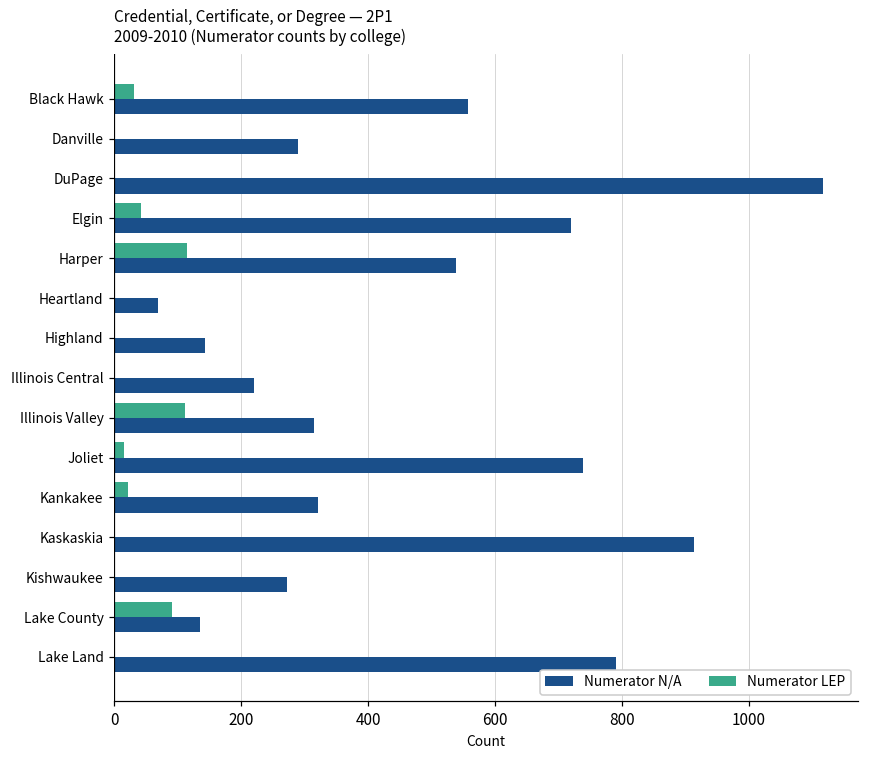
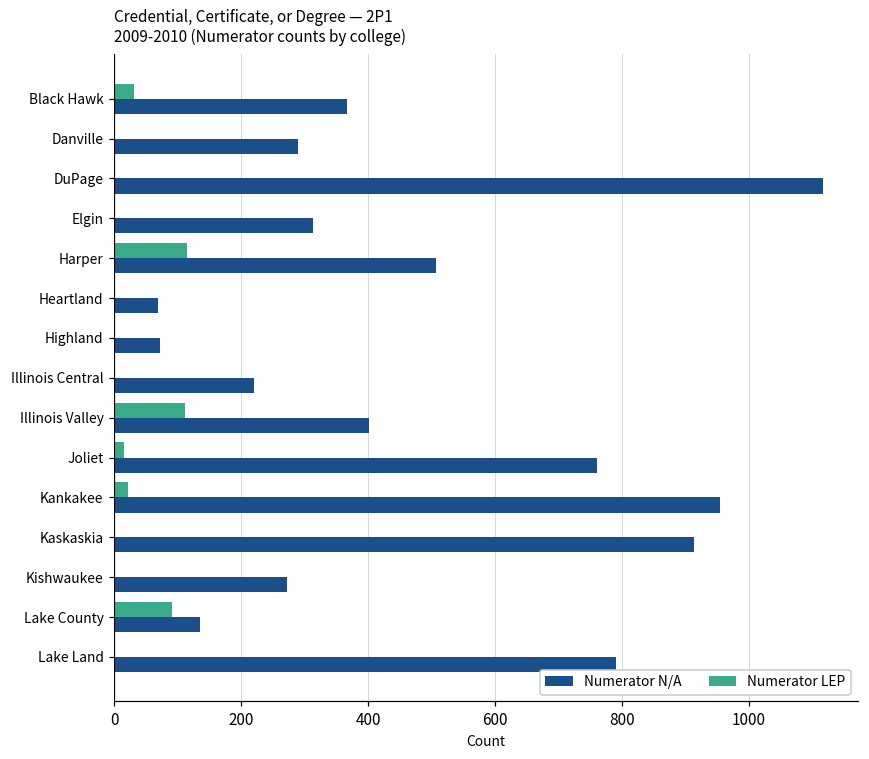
Numerator N/A, Black Hawk: 560 -> 370
Numerator LEP, Elgin: 40 -> 0
Numerator N/A, Elgin: 720 -> 310
Numerator N/A, Harper: 540 -> 510
Numerator N/A, Highland: 140 -> 70
Numerator N/A, Illinois Valley: 320 -> 400
Numerator N/A, Joliet: 740 -> 760
Numerator N/A, Kankakee: 320 -> 960
